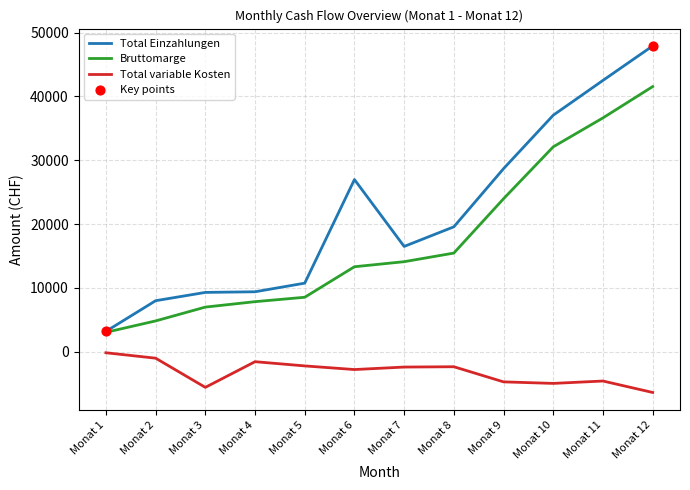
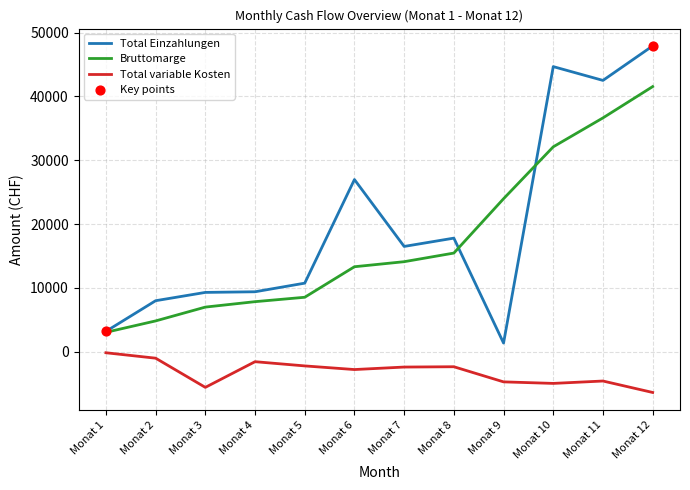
Total Einzahlungen, Monat 8: 20000 -> 18000
Total Einzahlungen, Monat 9: 29000 -> 1000
Total Einzahlungen, Monat 10: 37000 -> 45000
